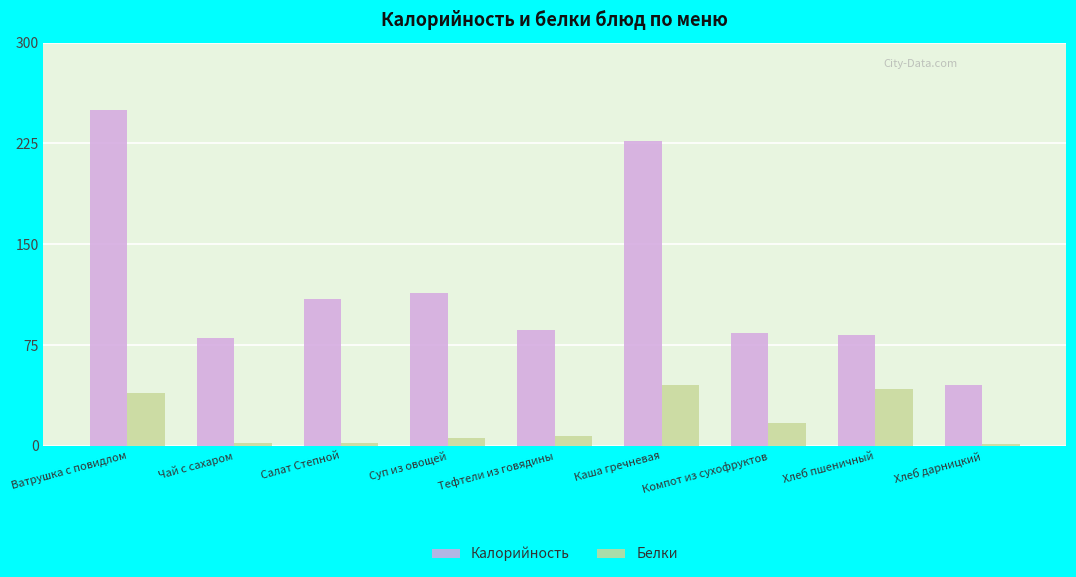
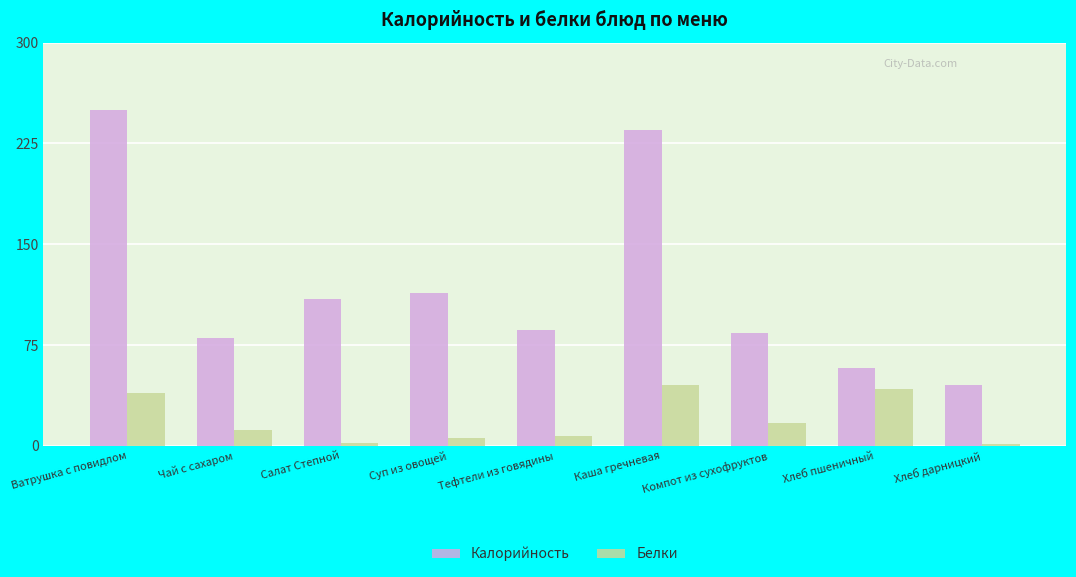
Белки, Чай с сахаром: 2 -> 12
Калорийность, Каша гречневая: 227 -> 235
Калорийность, Хлеб пшеничный: 83 -> 58
